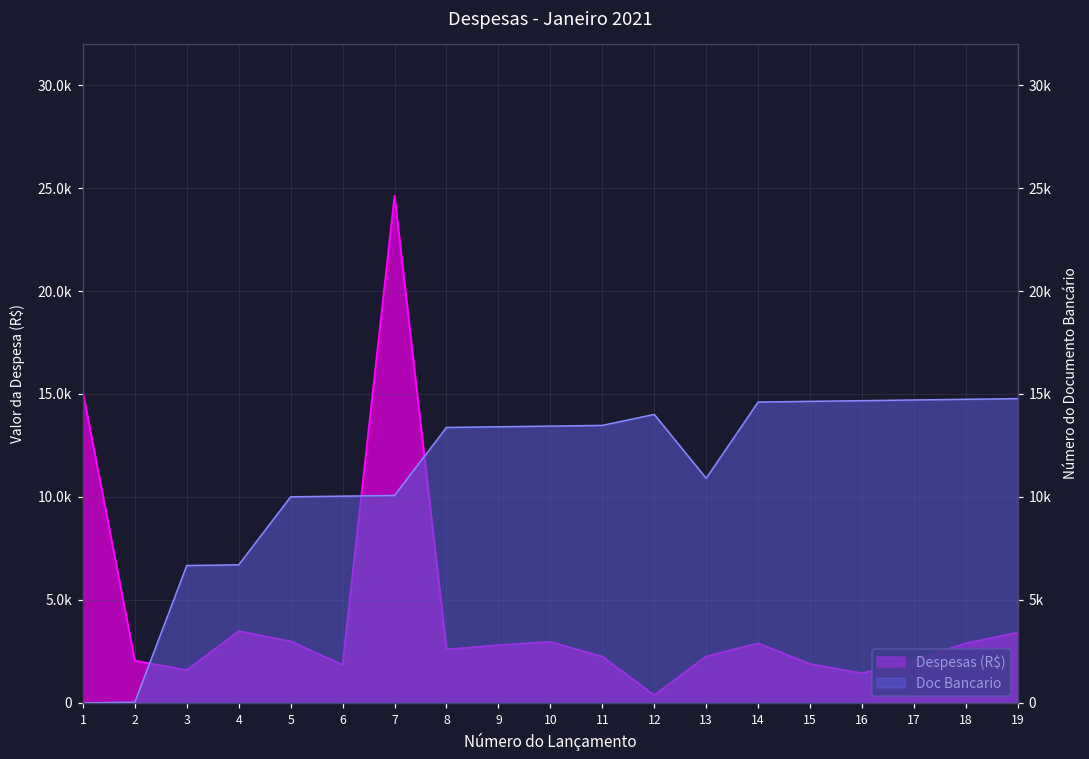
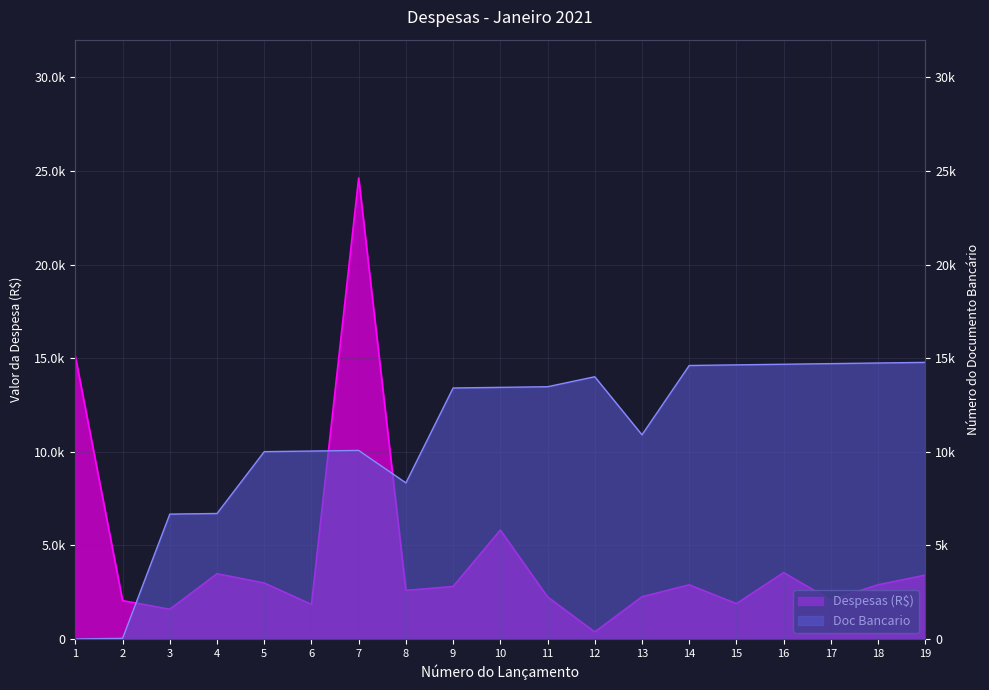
Despesas (R$), 10: 3000 -> 5800
Despesas (R$), 16: 1400 -> 3500
Doc Bancario, 8: 13400 -> 8300
